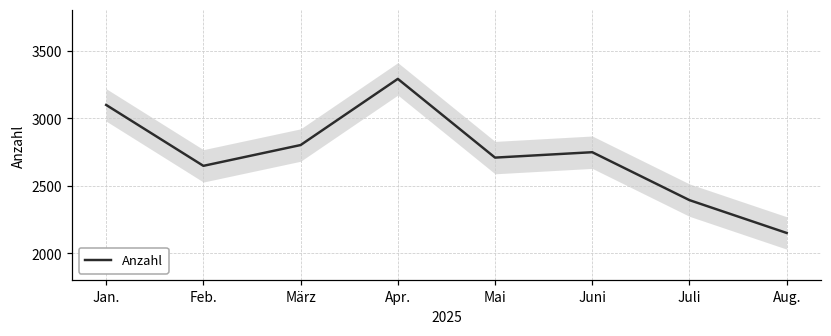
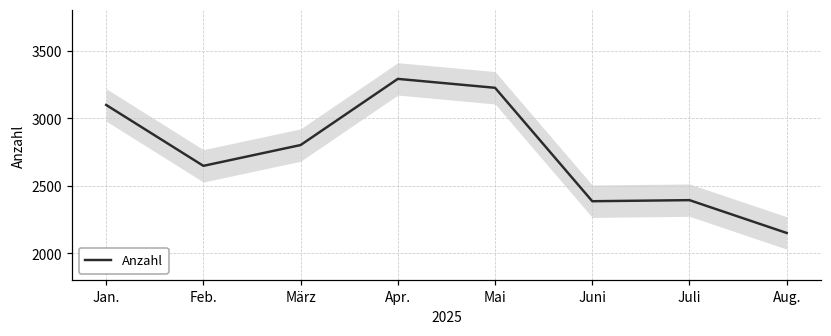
Anzahl, Mai: 2710 -> 3230
Anzahl, Juni: 2750 -> 2390
